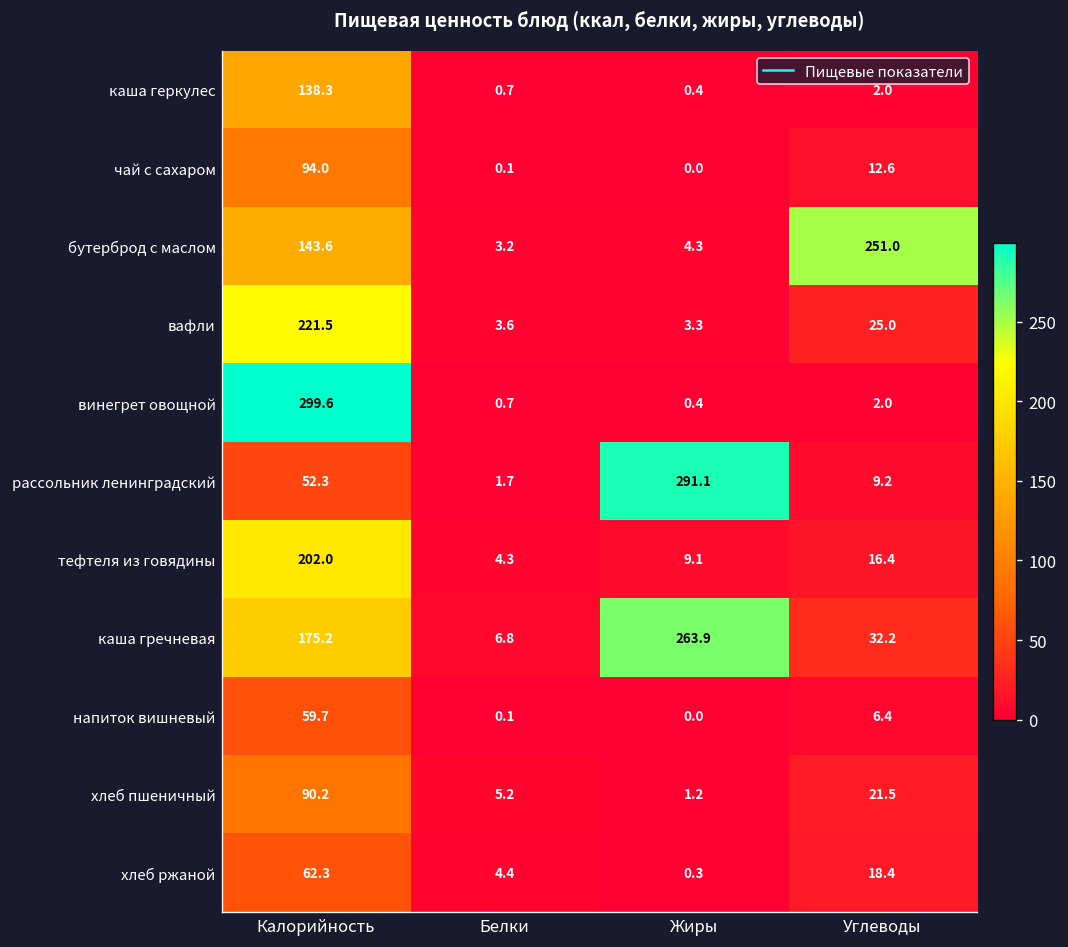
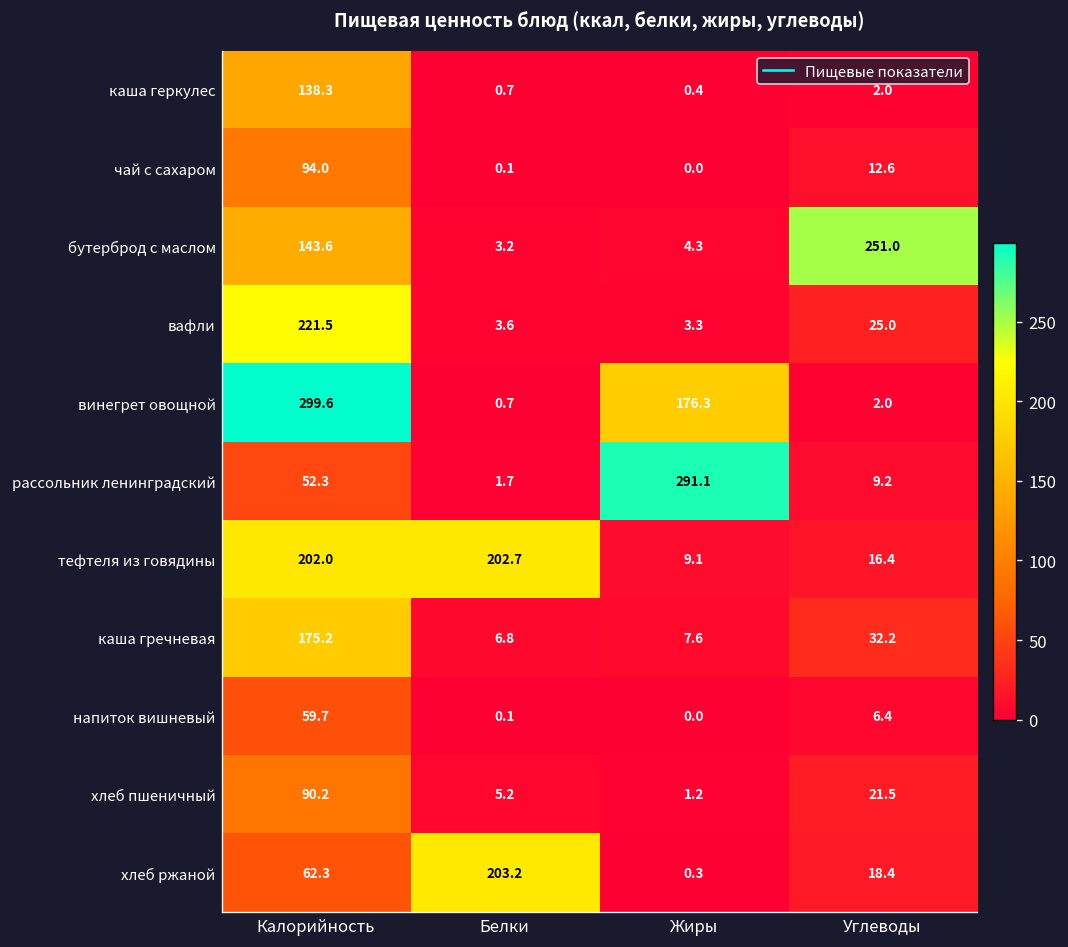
винегрет овощной, Жиры: 0.4 -> 176.3
тефтеля из говядины, Белки: 4.3 -> 202.7
каша гречневая, Жиры: 263.9 -> 7.6
хлеб ржаной, Белки: 4.4 -> 203.2
